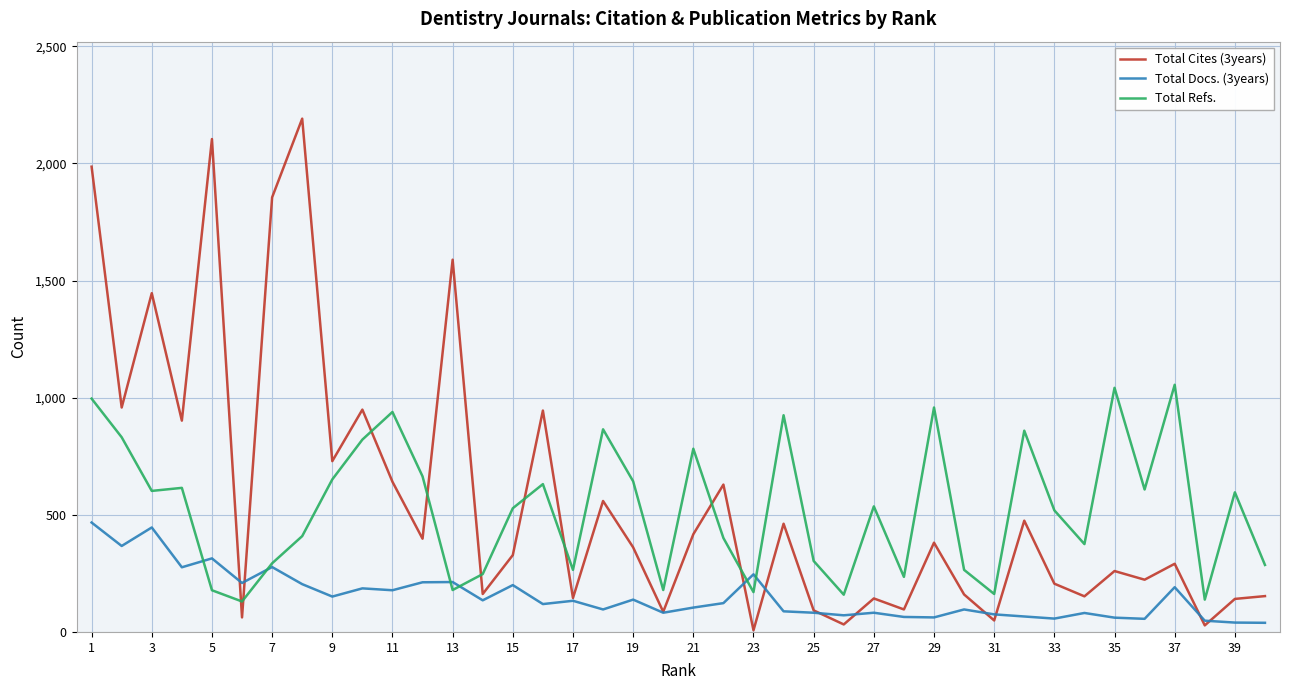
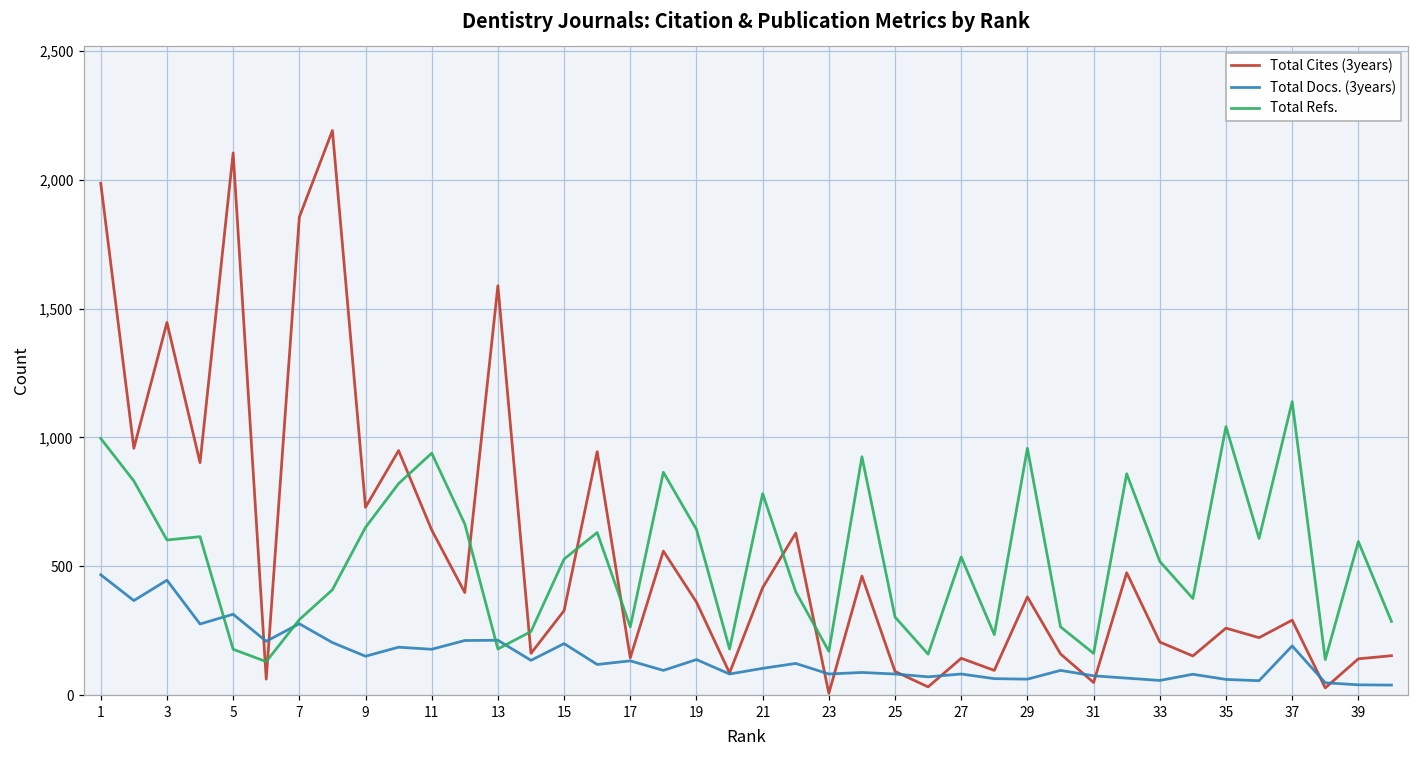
Total Docs. (3years), 23: 250 -> 80
Total Refs., 37: 1,060 -> 1,140
